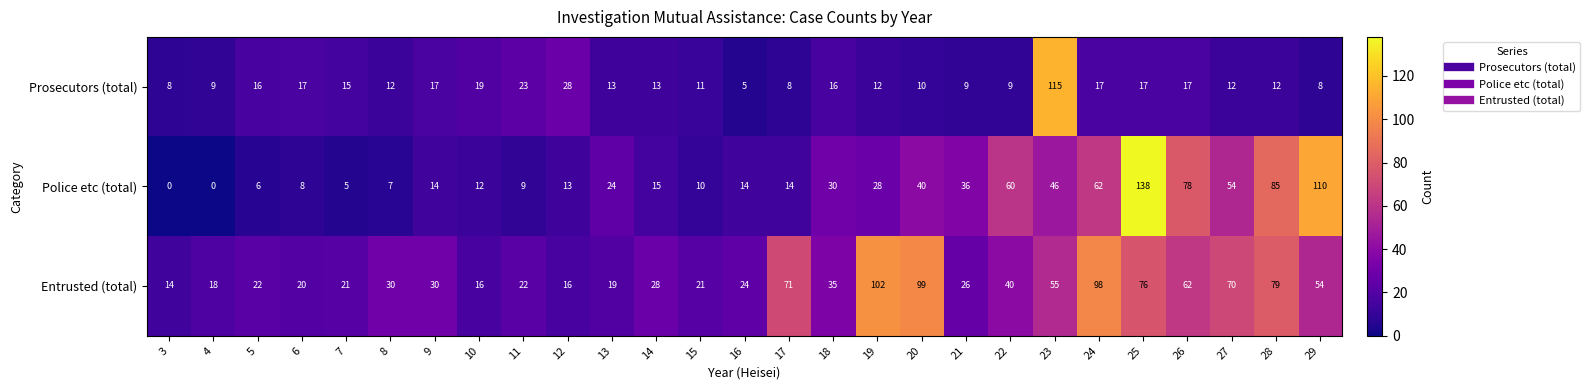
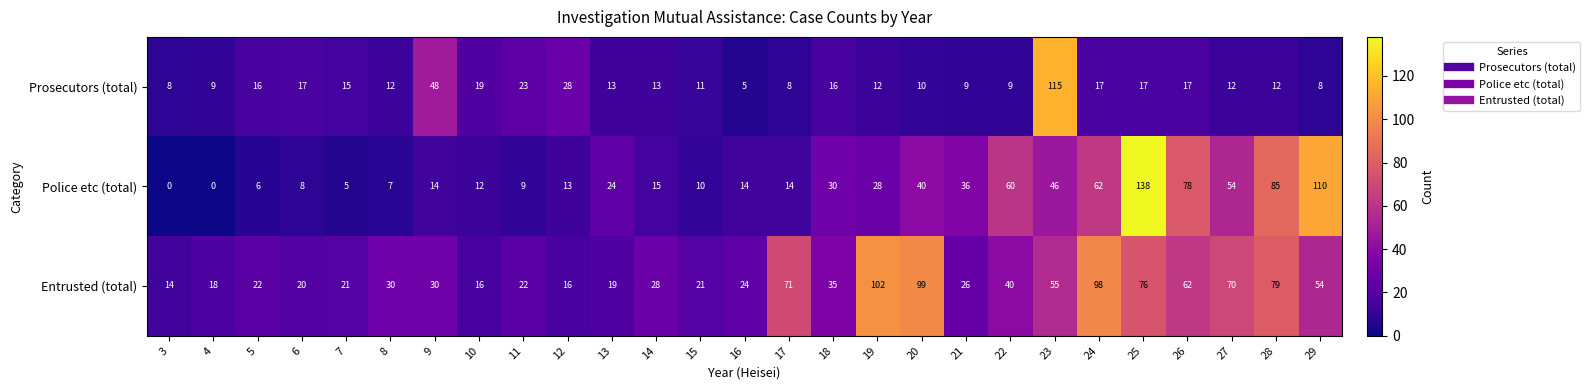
Prosecutors (total), 9: 17 -> 48
